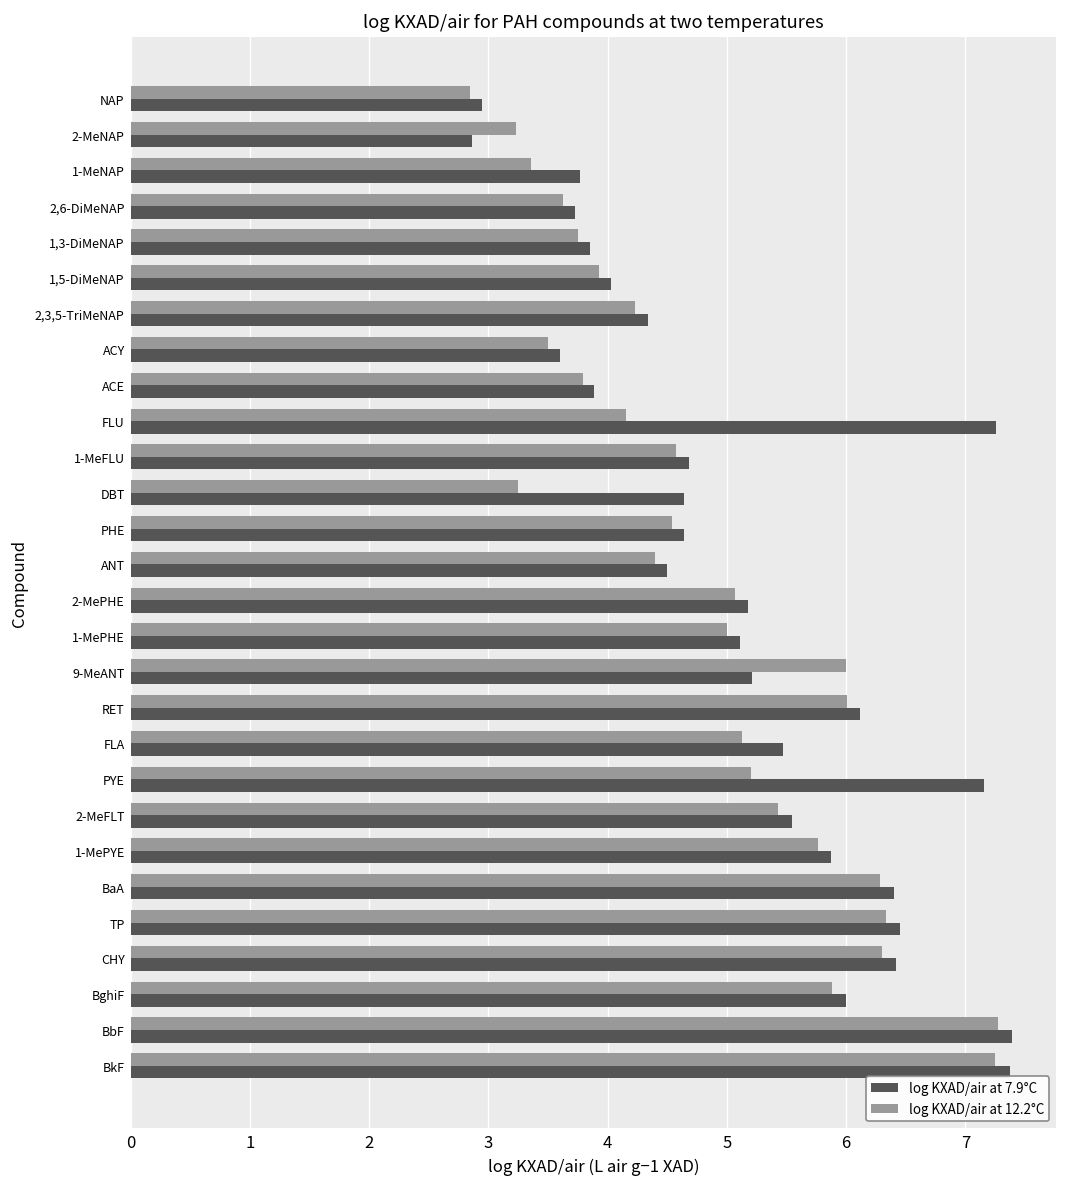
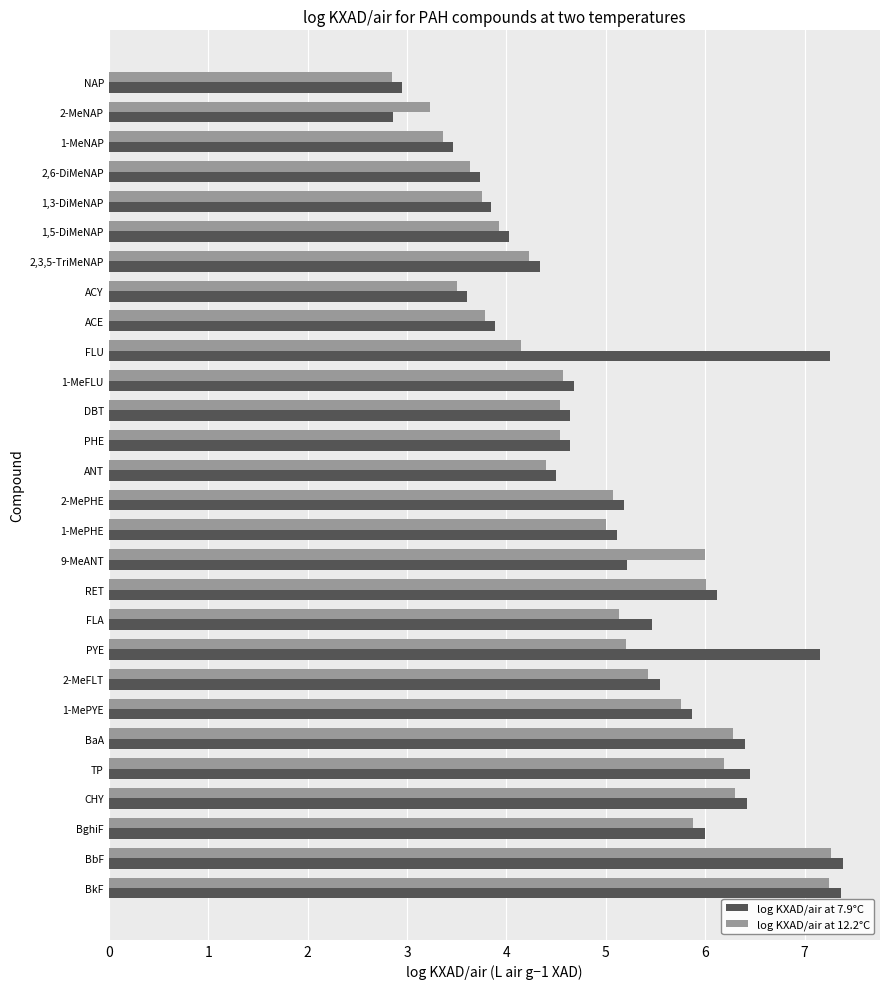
log KXAD/air at 7.9°C, 1-MeNAP: 3.8 -> 3.5
log KXAD/air at 12.2°C, DBT: 3.3 -> 4.5
log KXAD/air at 12.2°C, TP: 6.3 -> 6.2
